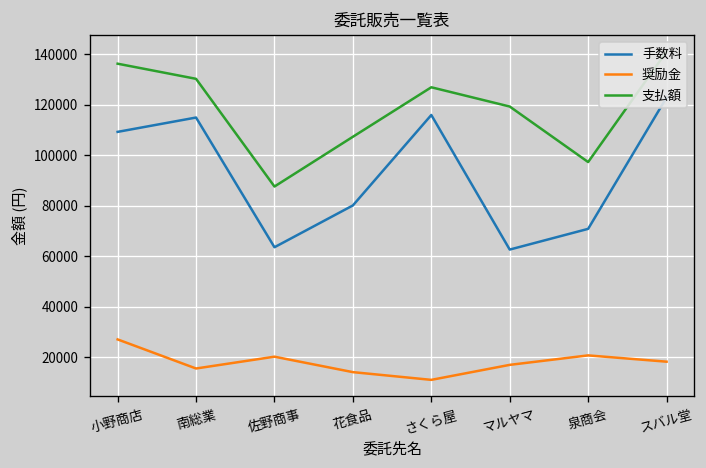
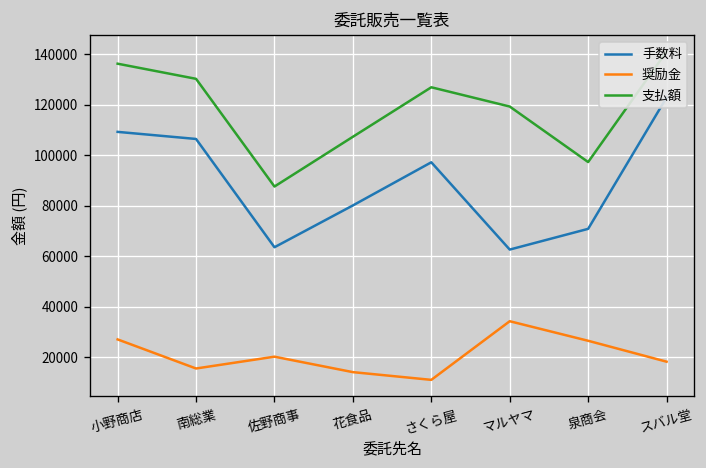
手数料, 南総業: 115000 -> 106000
手数料, さくら屋: 116000 -> 97000
奨励金, マルヤマ: 17000 -> 34000
奨励金, 泉商会: 21000 -> 26000
